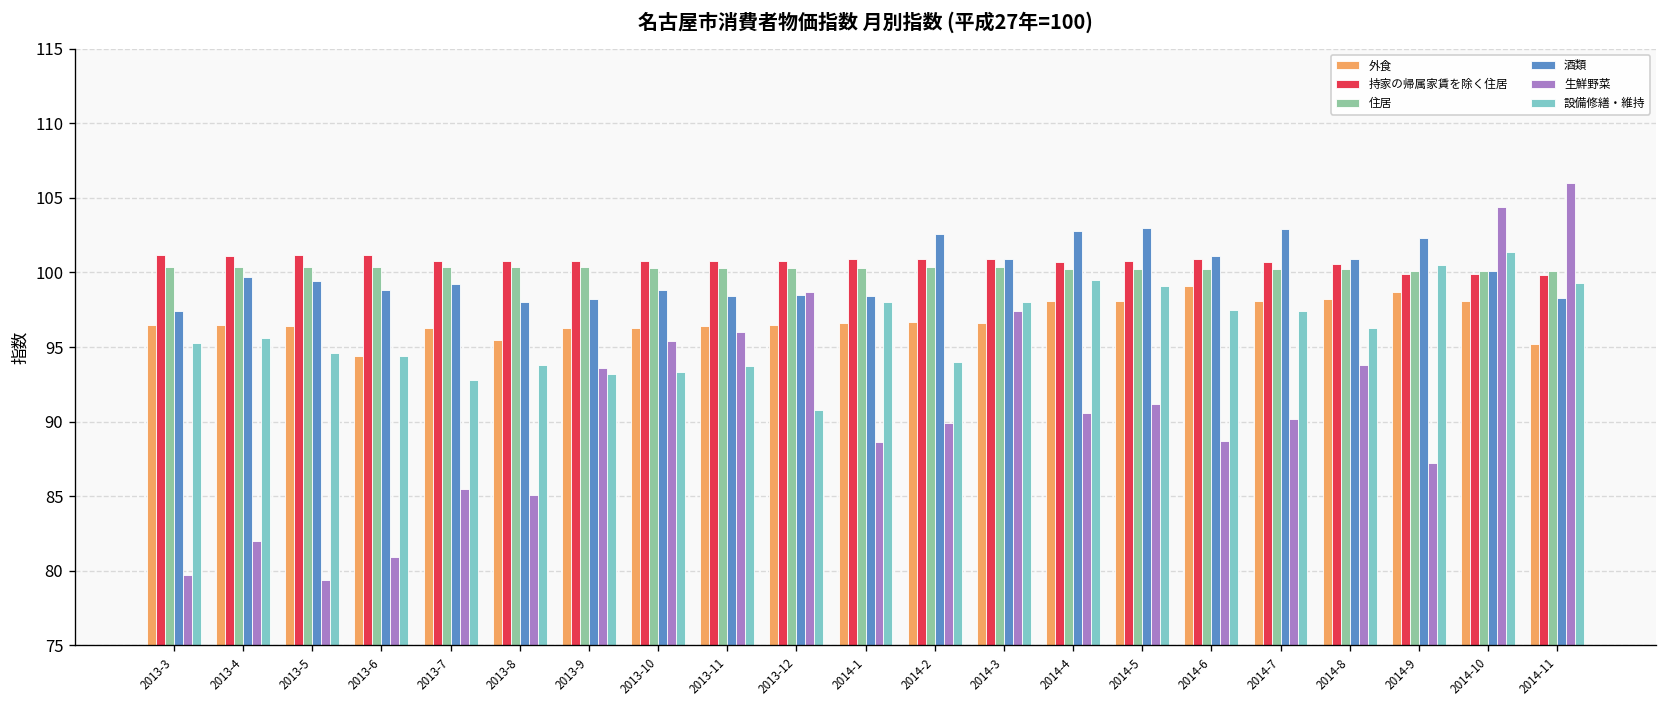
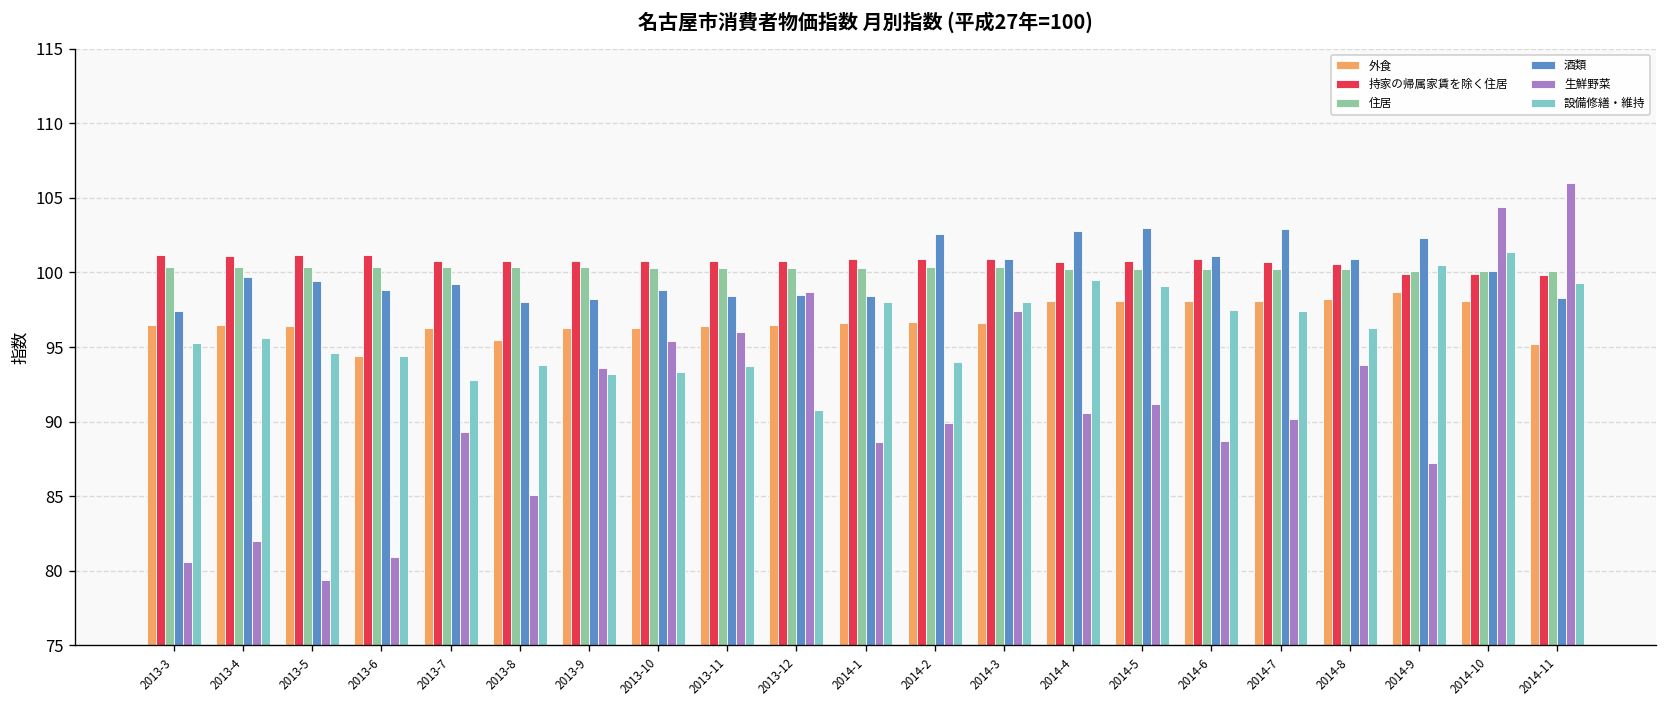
生鮮野菜, 2013-3: 79.7 -> 80.6
生鮮野菜, 2013-7: 85.5 -> 89.3
外食, 2014-6: 99.1 -> 98.1
